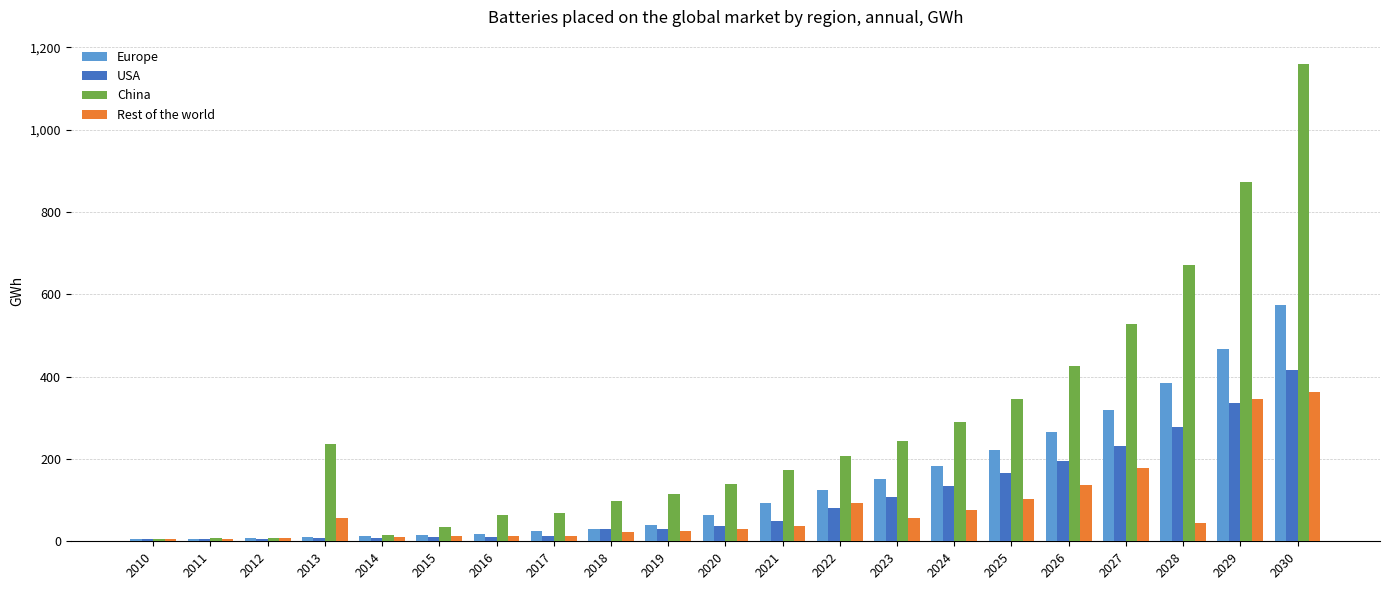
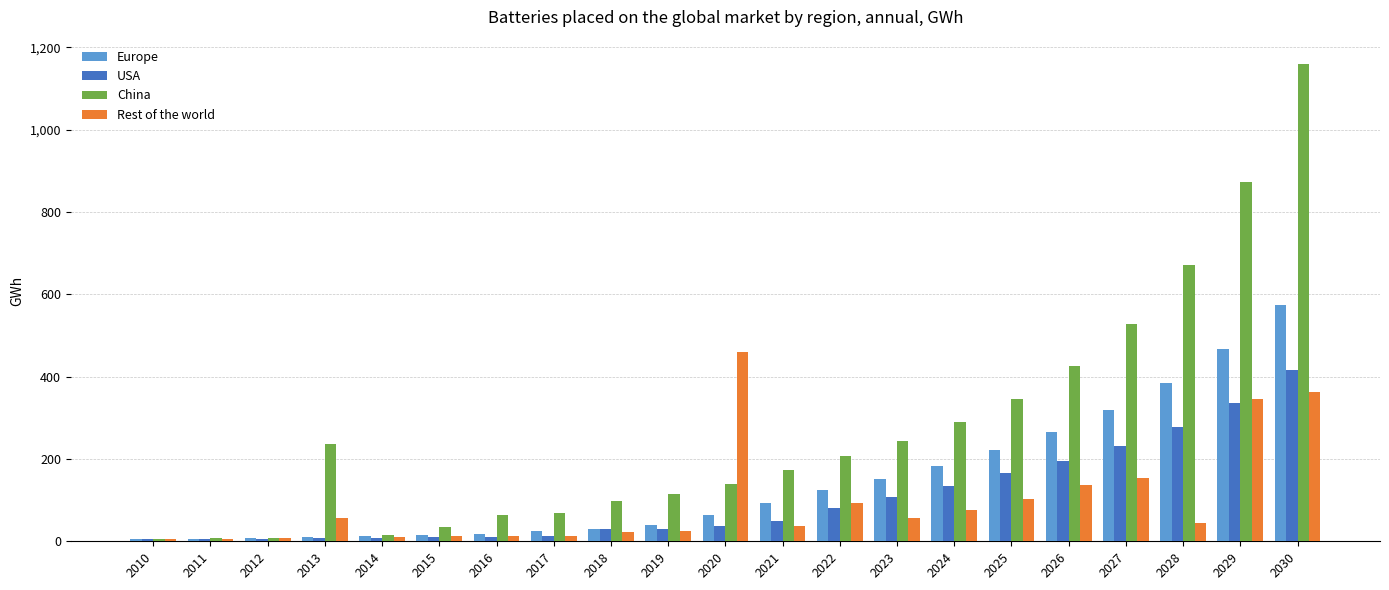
Rest of the world, 2020: 30 -> 460
Rest of the world, 2027: 180 -> 150
